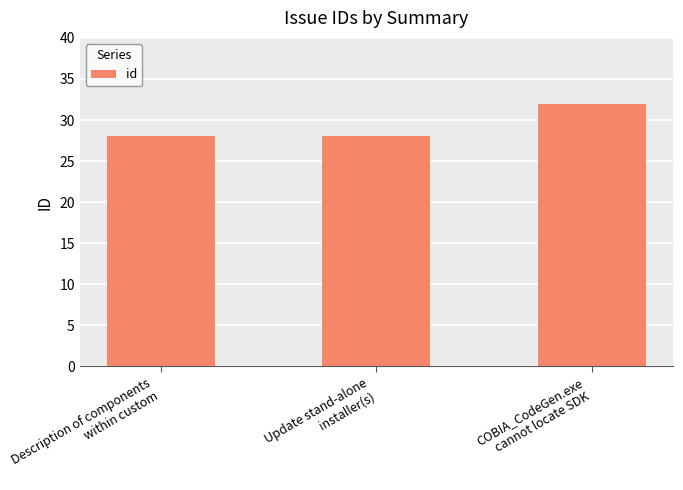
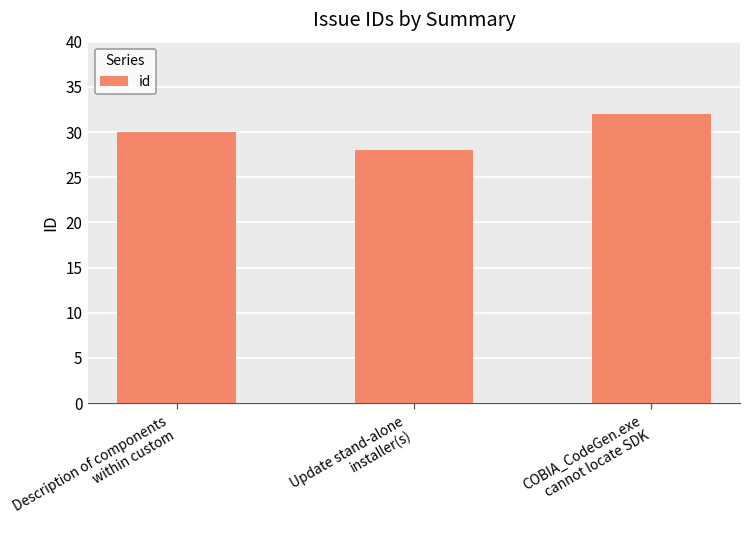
Description of components within custom: 28 -> 30
